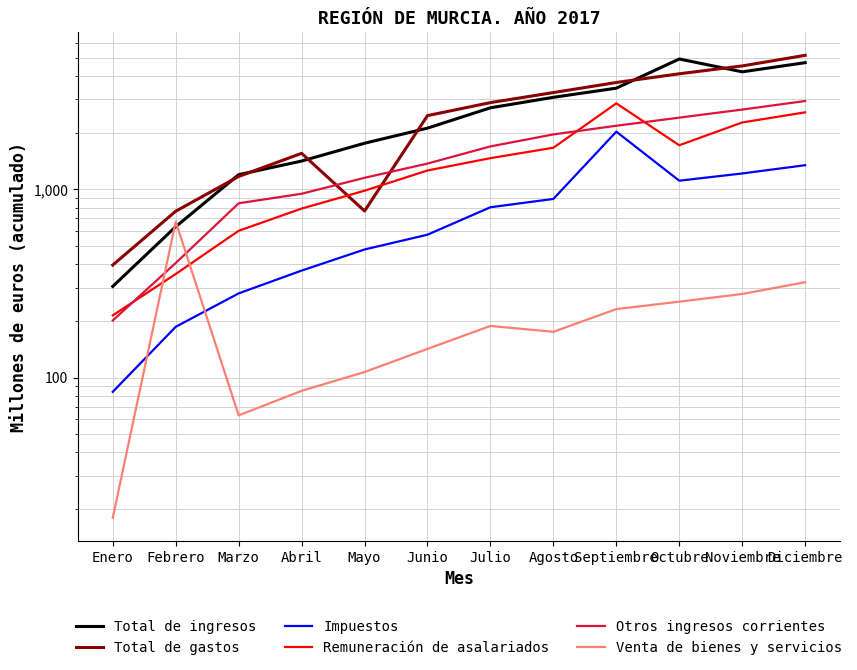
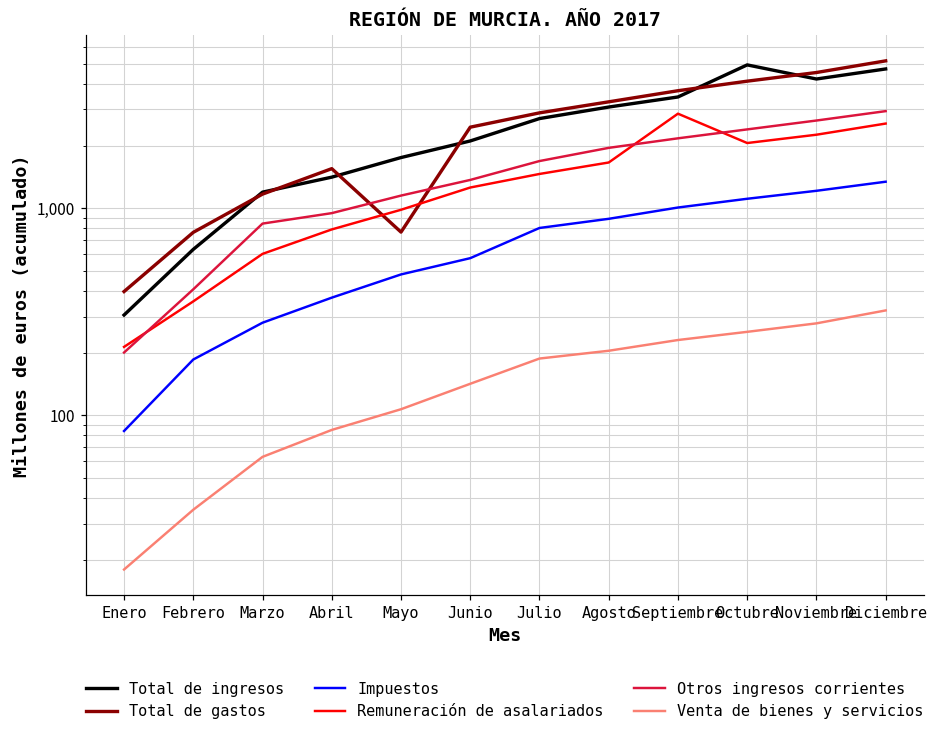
Venta de bienes y servicios, Febrero: 670 -> 35
Venta de bienes y servicios, Agosto: 180 -> 210
Impuestos, Septiembre: 2,000 -> 1,000
Remuneración de asalariados, Octubre: 1,700 -> 2,100
